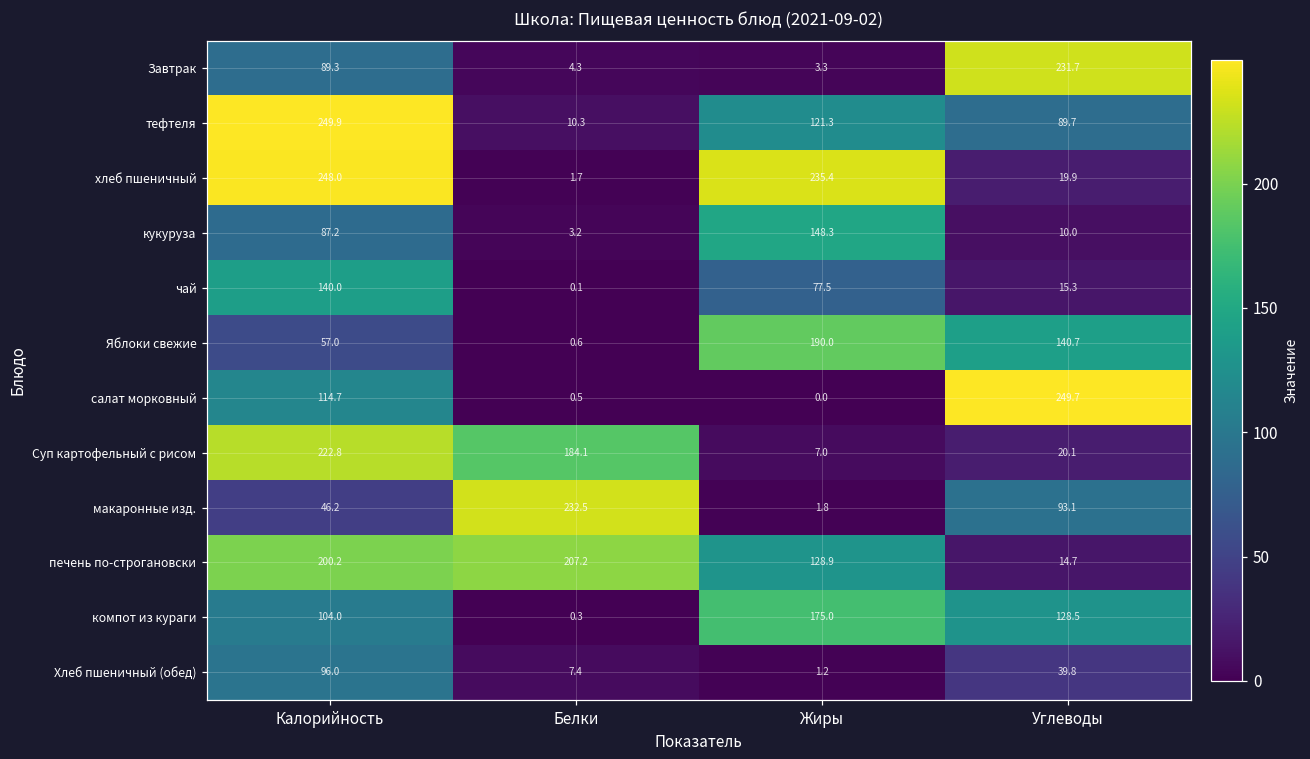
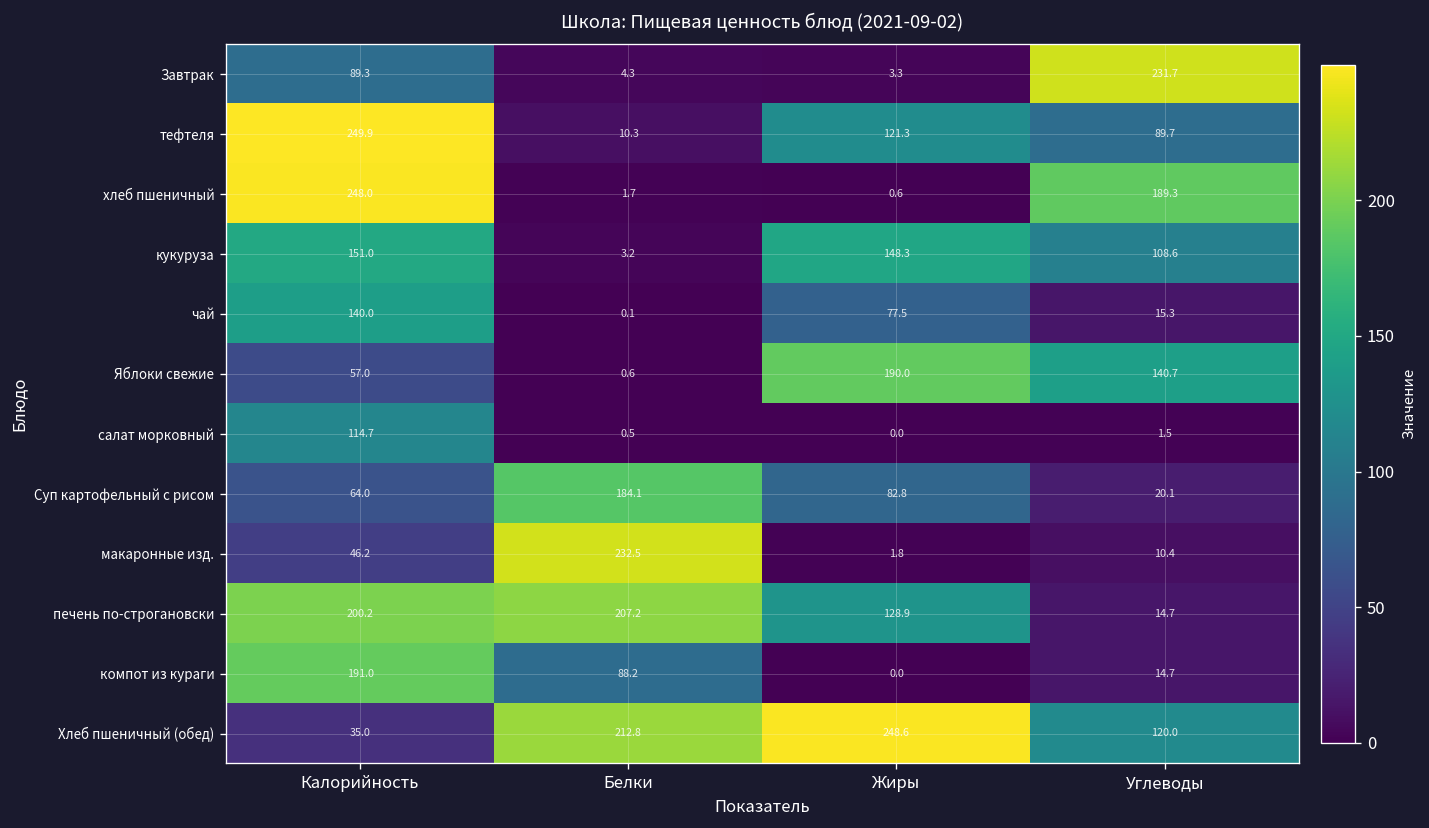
хлеб пшеничный, Жиры: 235.4 -> 0.6
хлеб пшеничный, Углеводы: 19.9 -> 189.3
кукуруза, Калорийность: 87.2 -> 151.0
кукуруза, Углеводы: 10.0 -> 108.6
салат морковный, Углеводы: 249.7 -> 1.5
Суп картофельный с рисом, Калорийность: 222.8 -> 64.0
Суп картофельный с рисом, Жиры: 7.0 -> 82.8
макаронные изд., Углеводы: 93.1 -> 10.4
компот из кураги, Калорийность: 104.0 -> 191.0
компот из кураги, Белки: 0.3 -> 88.2
компот из кураги, Жиры: 175.0 -> 0.0
компот из кураги, Углеводы: 128.5 -> 14.7
Хлеб пшеничный (обед), Калорийность: 96.0 -> 35.0
Хлеб пшеничный (обед), Белки: 7.4 -> 212.8
Хлеб пшеничный (обед), Жиры: 1.2 -> 248.6
Хлеб пшеничный (обед), Углеводы: 39.8 -> 120.0
